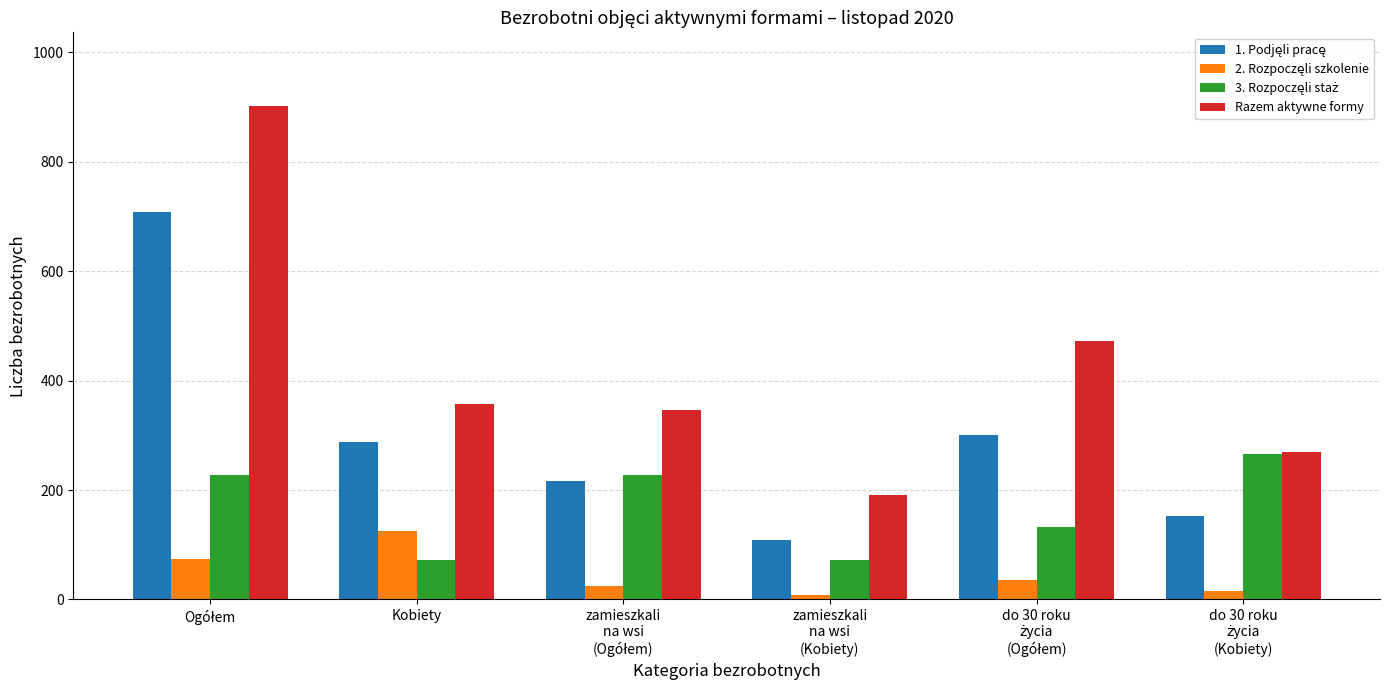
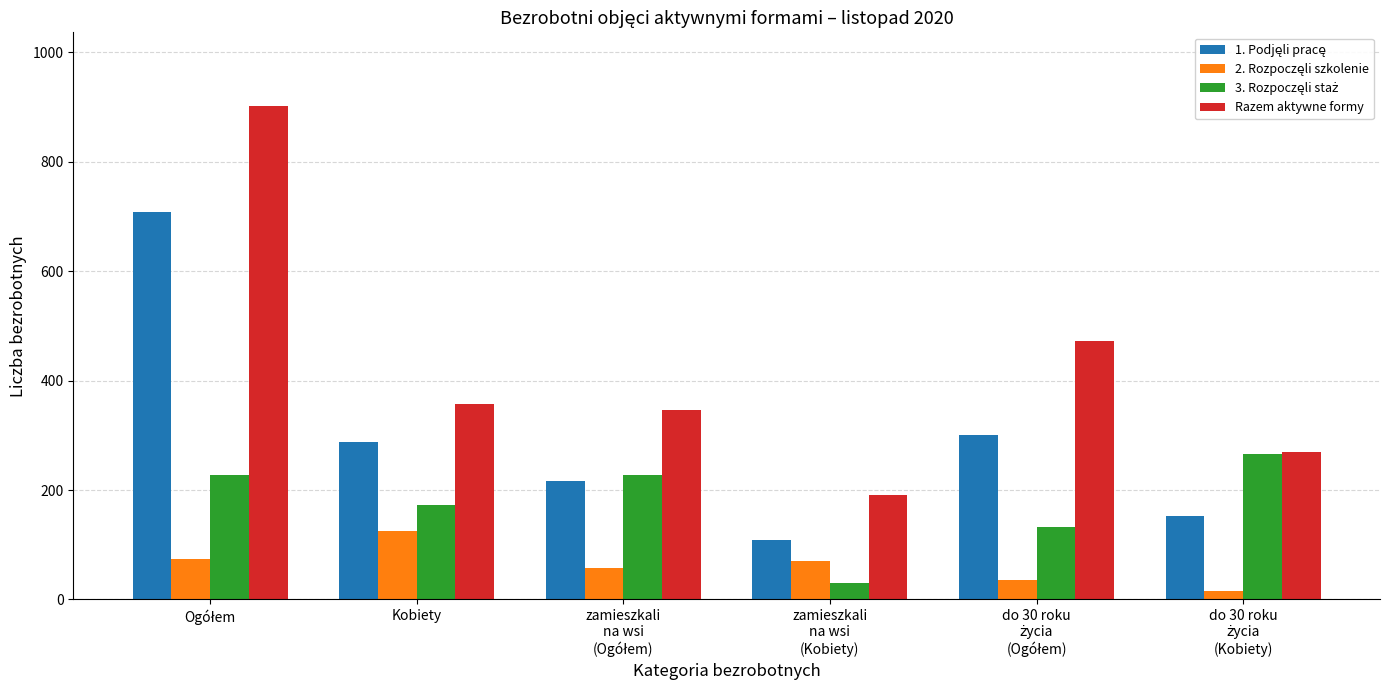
3. Rozpoczęli staż, Kobiety: 70 -> 170
2. Rozpoczęli szkolenie, zamieszkali na wsi (Ogółem): 30 -> 60
2. Rozpoczęli szkolenie, zamieszkali na wsi (Kobiety): 10 -> 70
3. Rozpoczęli staż, zamieszkali na wsi (Kobiety): 70 -> 30
